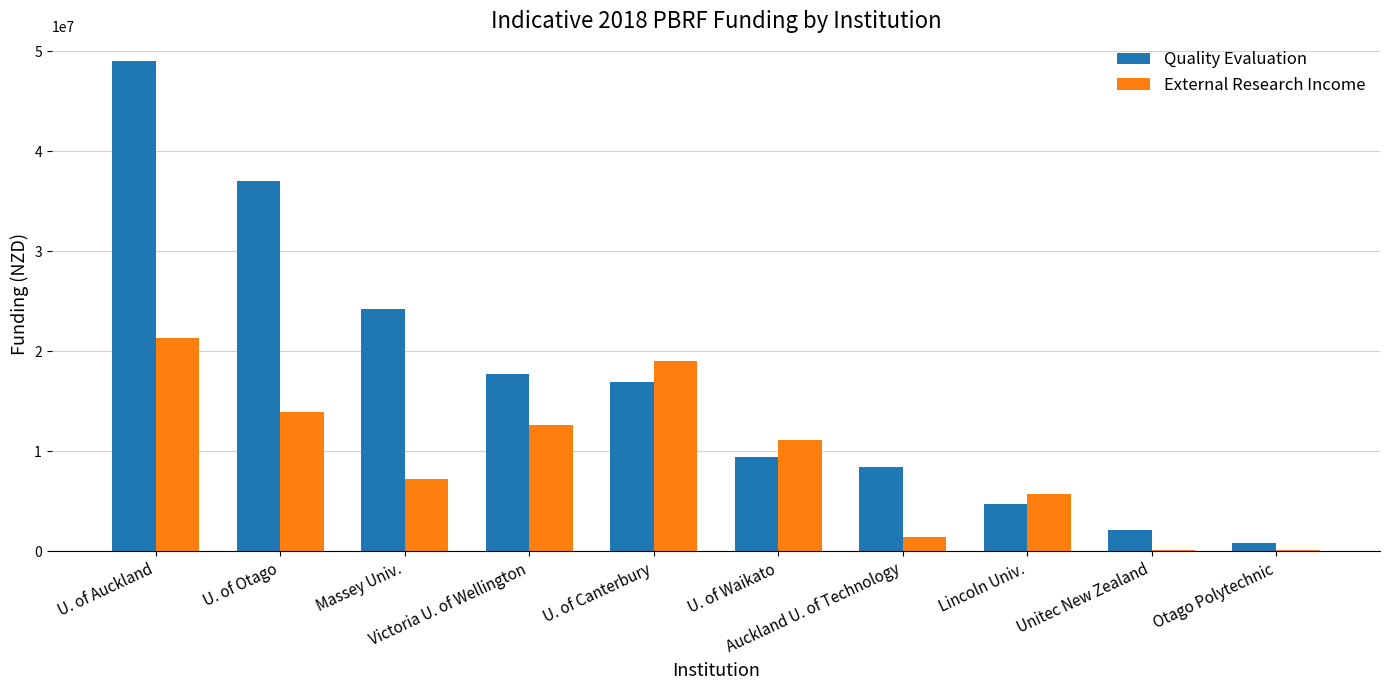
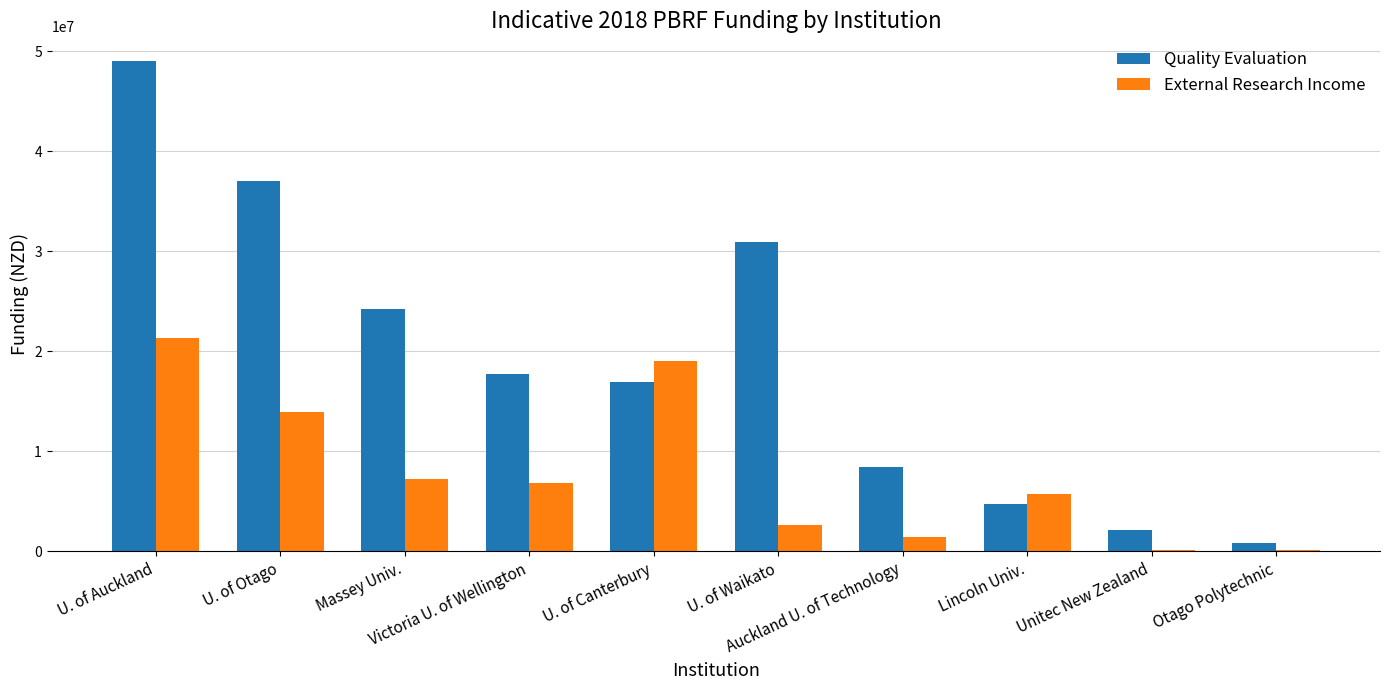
External Research Income, Victoria U. of Wellington: 12700000 -> 6800000
Quality Evaluation, U. of Waikato: 9400000 -> 30900000
External Research Income, U. of Waikato: 11100000 -> 2600000
